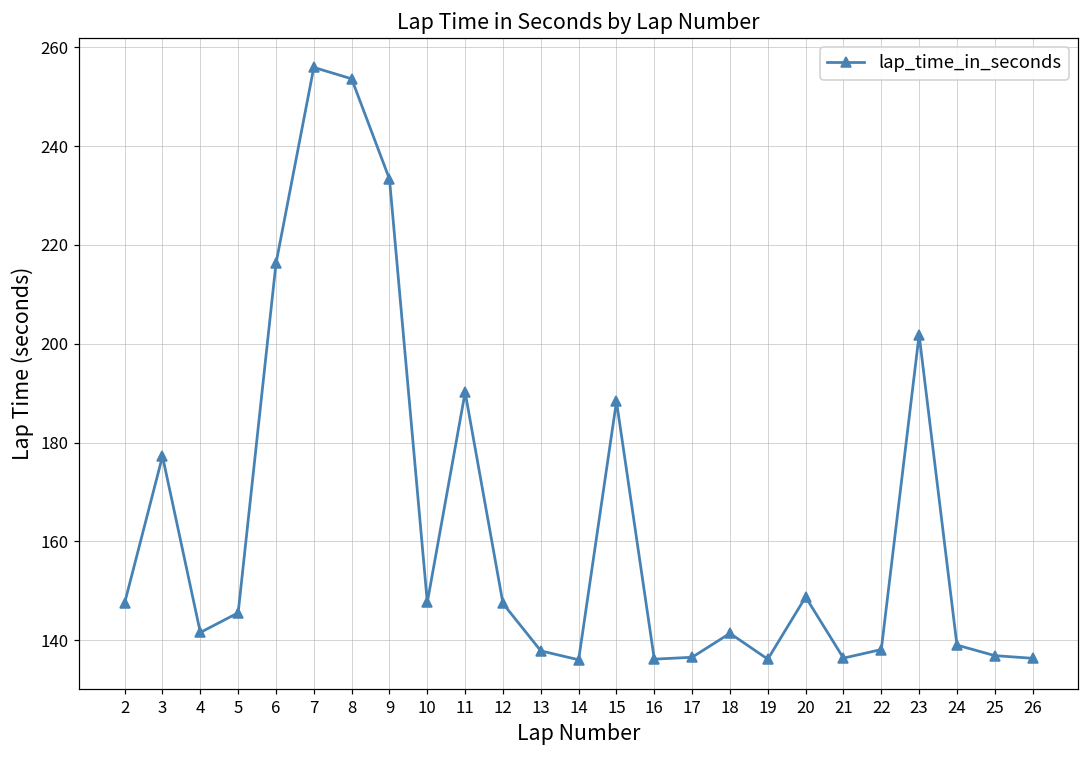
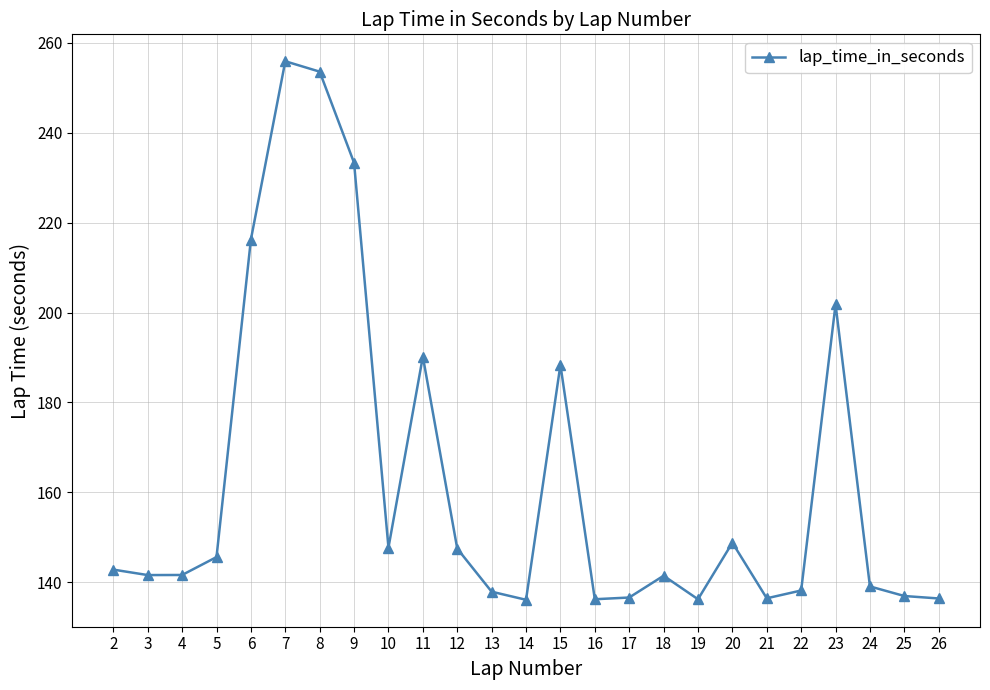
2: 148 -> 143
3: 177 -> 142
